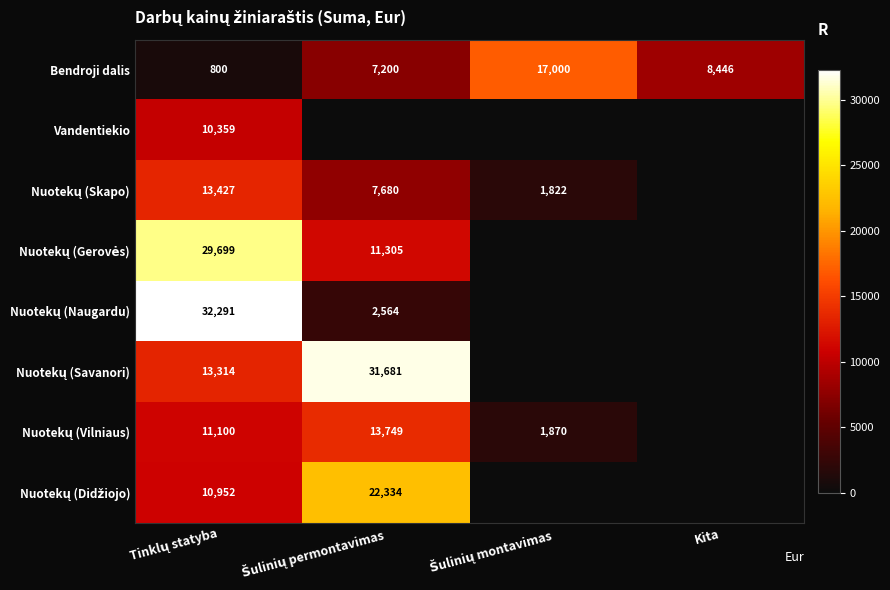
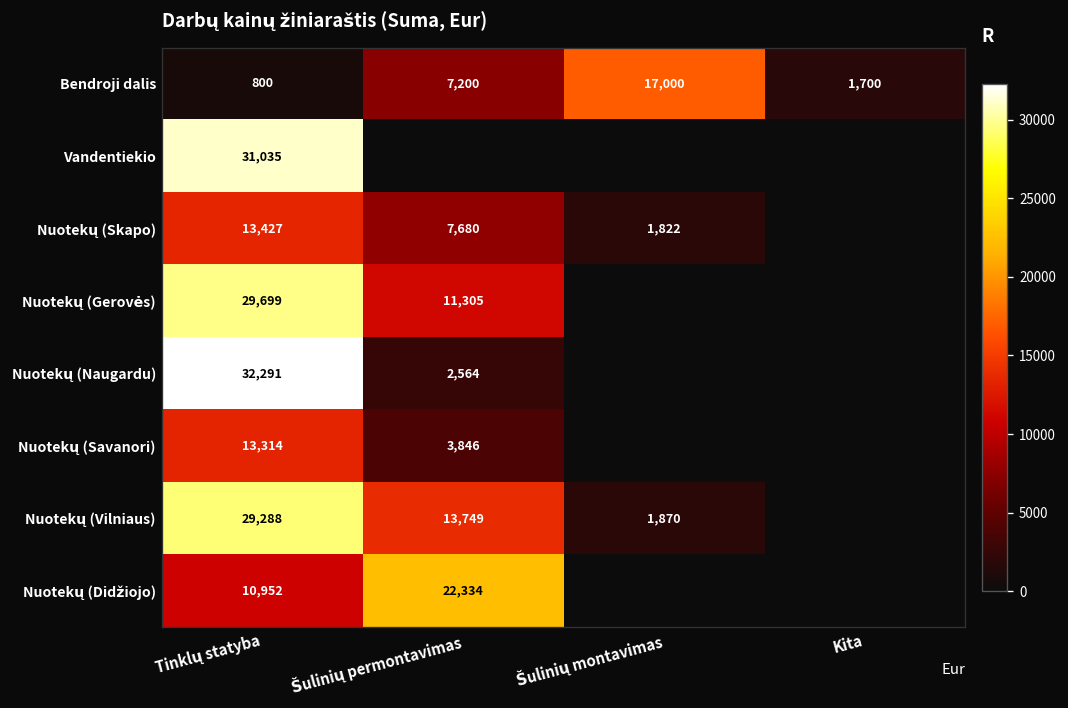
Bendroji dalis, Kita: 8,446 -> 1,700
Vandentiekio, Tinklų statyba: 10,359 -> 31,035
Nuotekų (Savanori), Šulinių permontavimas: 31,681 -> 3,846
Nuotekų (Vilniaus), Tinklų statyba: 11,100 -> 29,288
